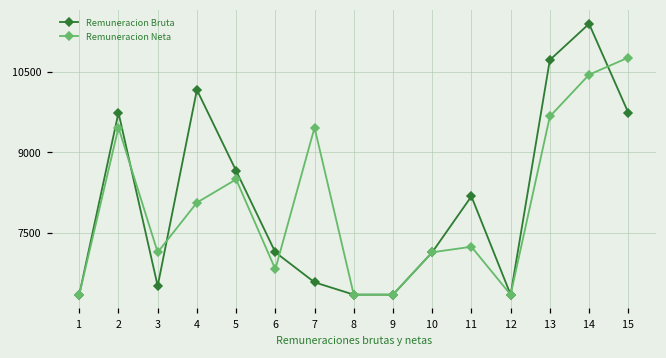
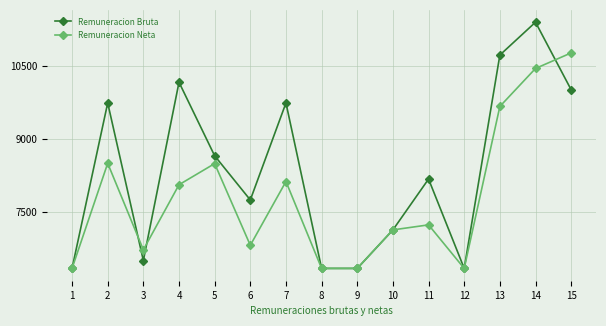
Remuneracion Neta, 2: 9500 -> 8500
Remuneracion Neta, 3: 7100 -> 6700
Remuneracion Bruta, 6: 7100 -> 7700
Remuneracion Bruta, 7: 6600 -> 9700
Remuneracion Neta, 7: 9500 -> 8100
Remuneracion Bruta, 15: 9700 -> 10000
